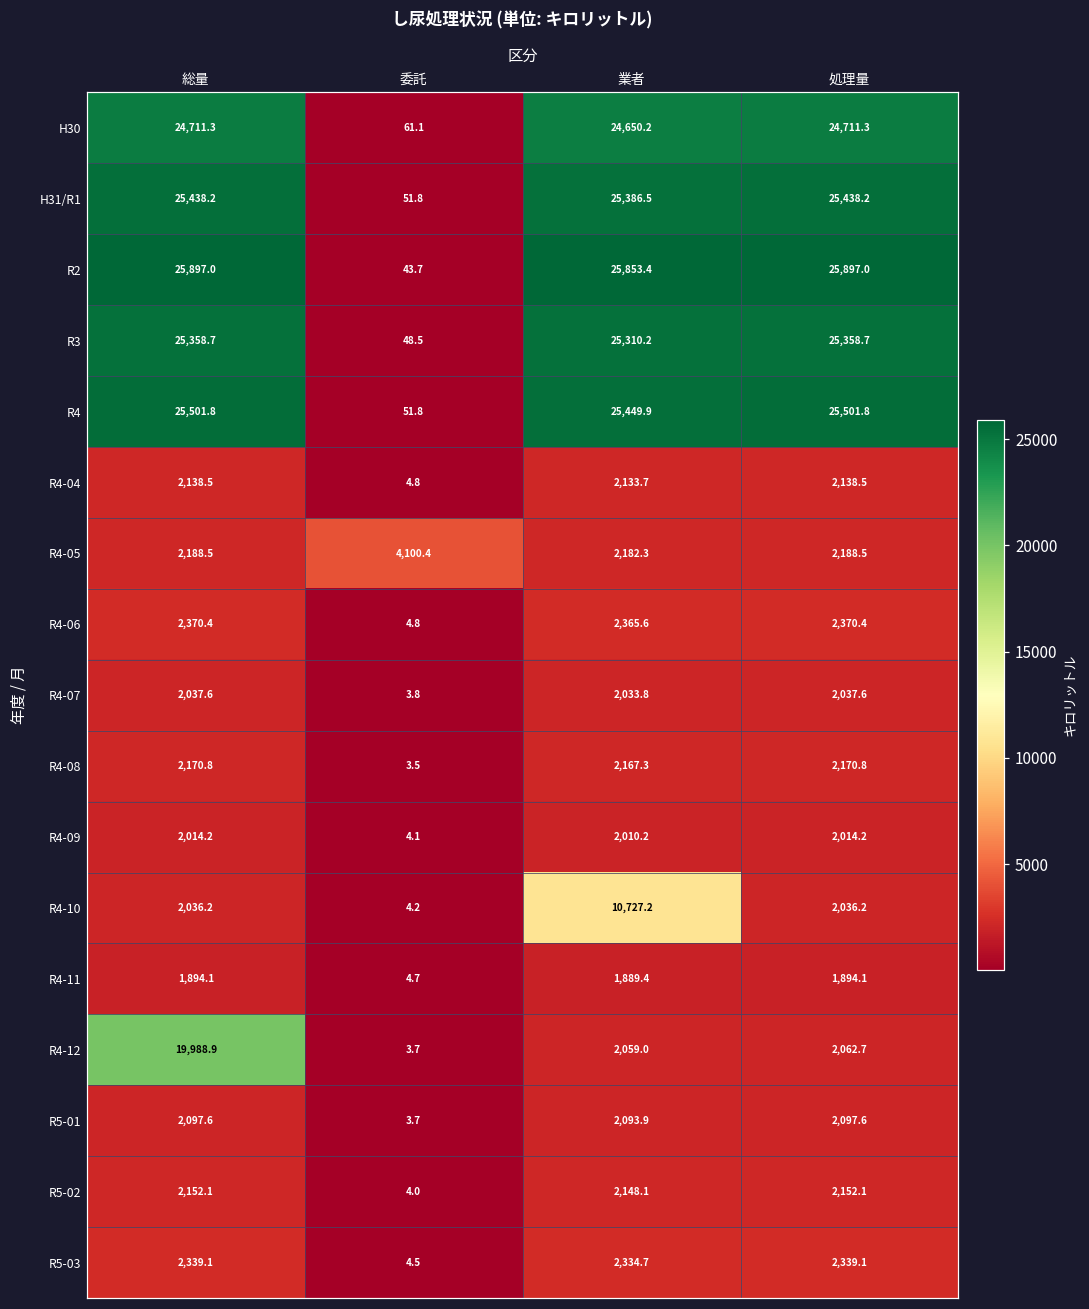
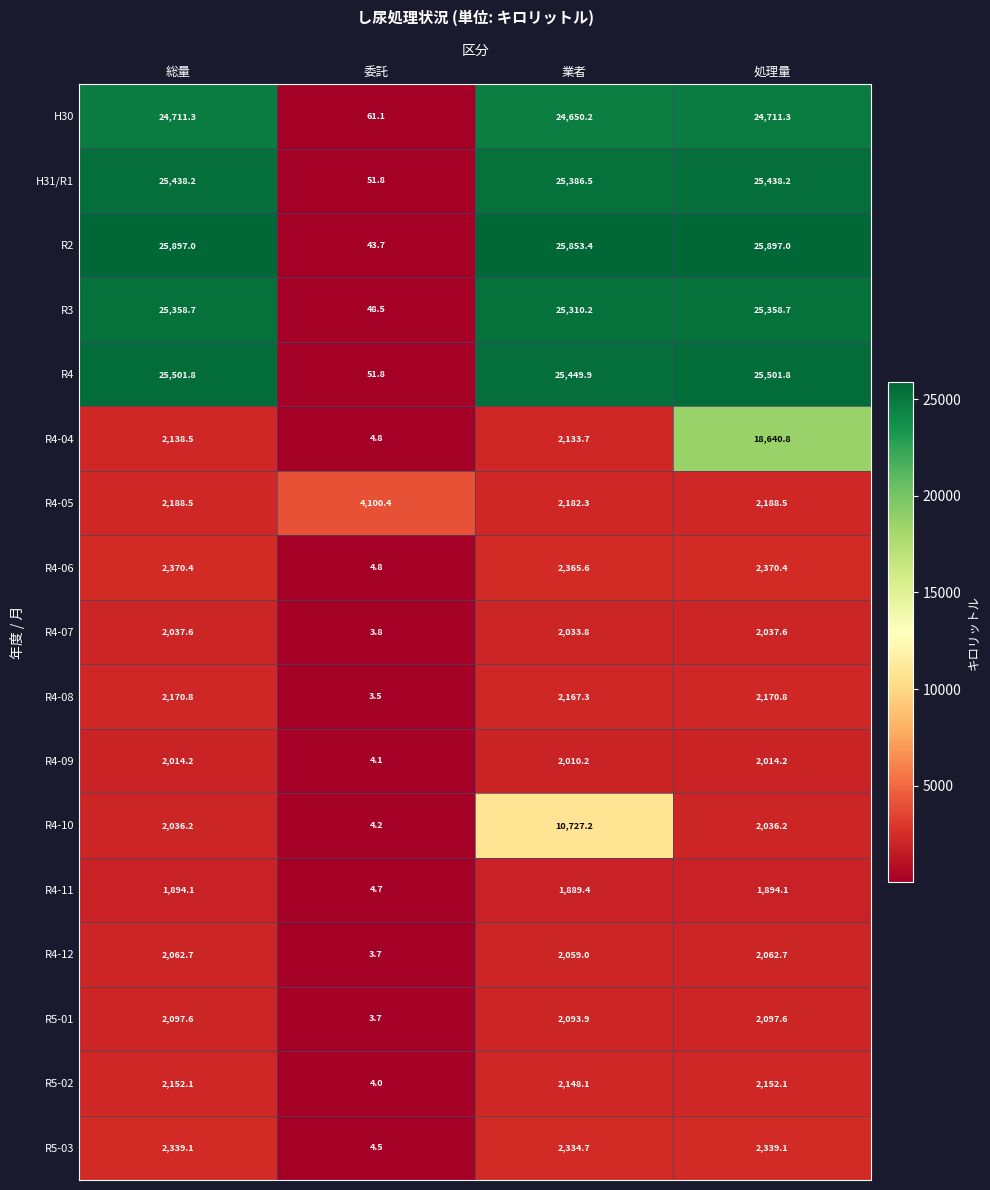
R4-04, 処理量: 2,138.5 -> 18,640.8
R4-12, 総量: 19,988.9 -> 2,062.7
